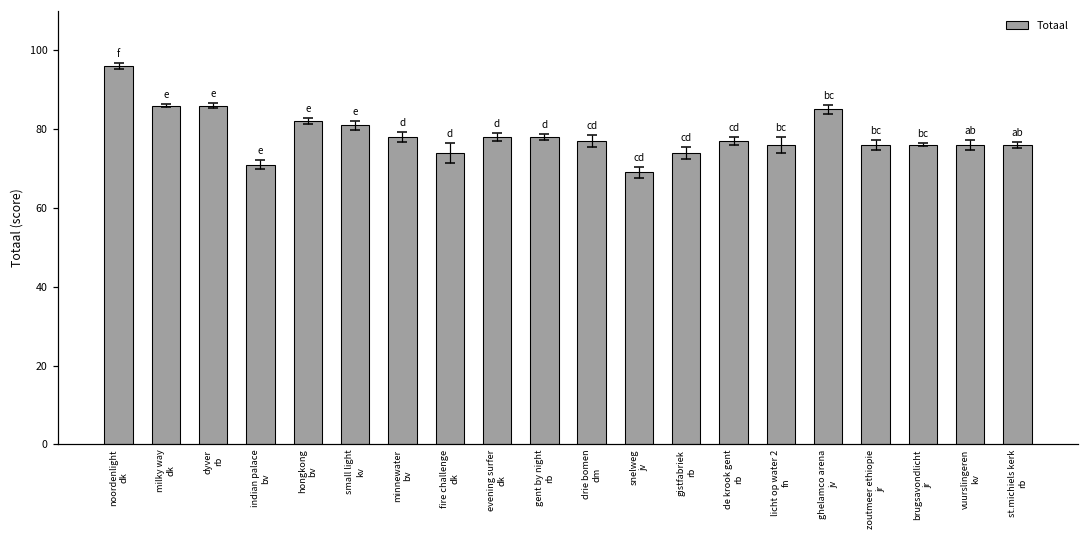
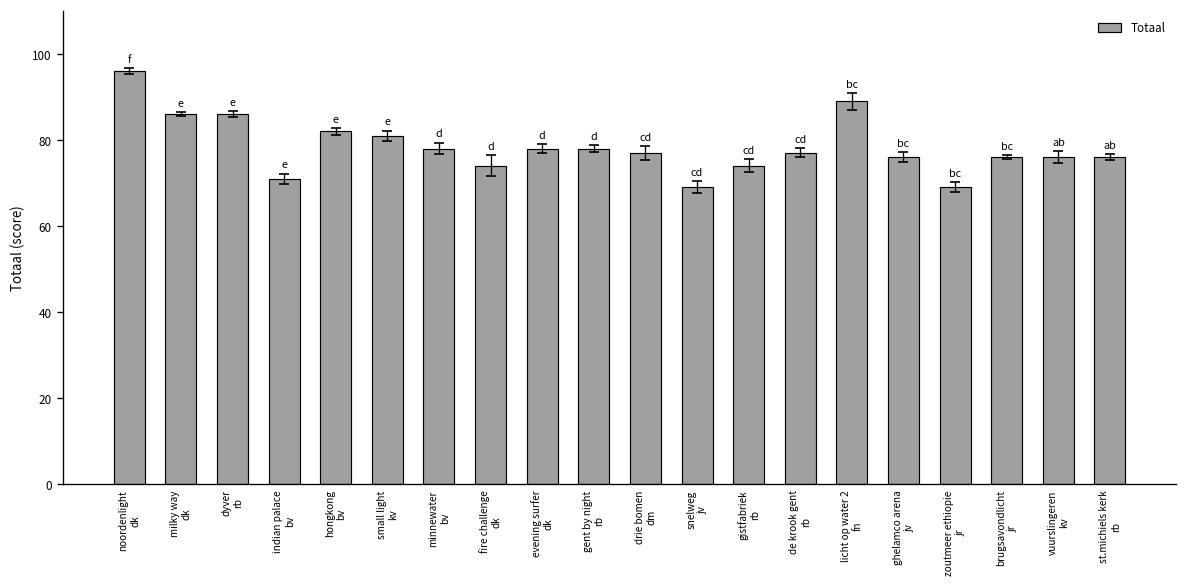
Totaal, licht op water 2 fn: 76 -> 89
Totaal, ghelamco arena jv: 85 -> 76
Totaal, zoutmeer ethiopie jr: 76 -> 69
